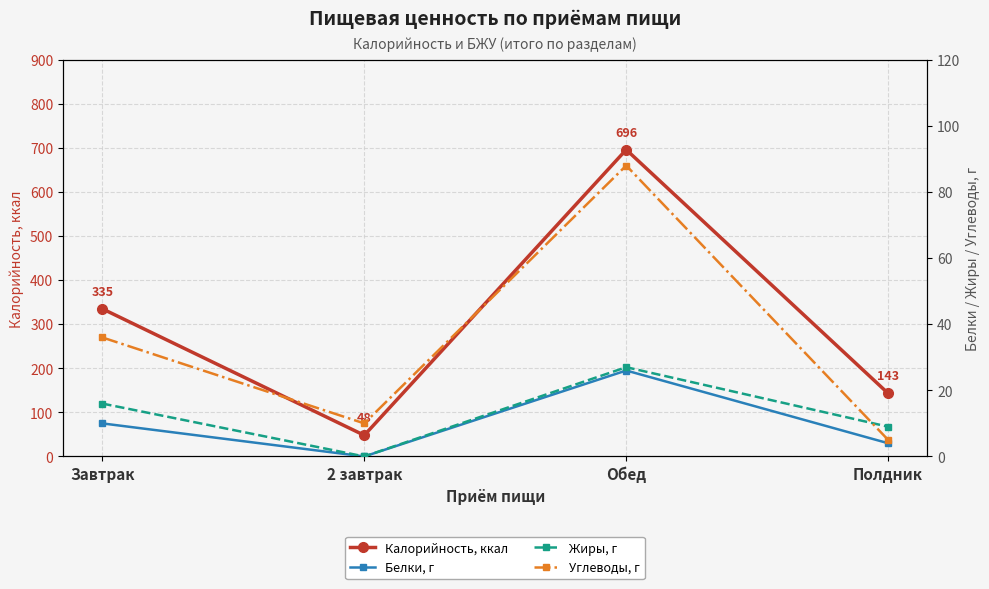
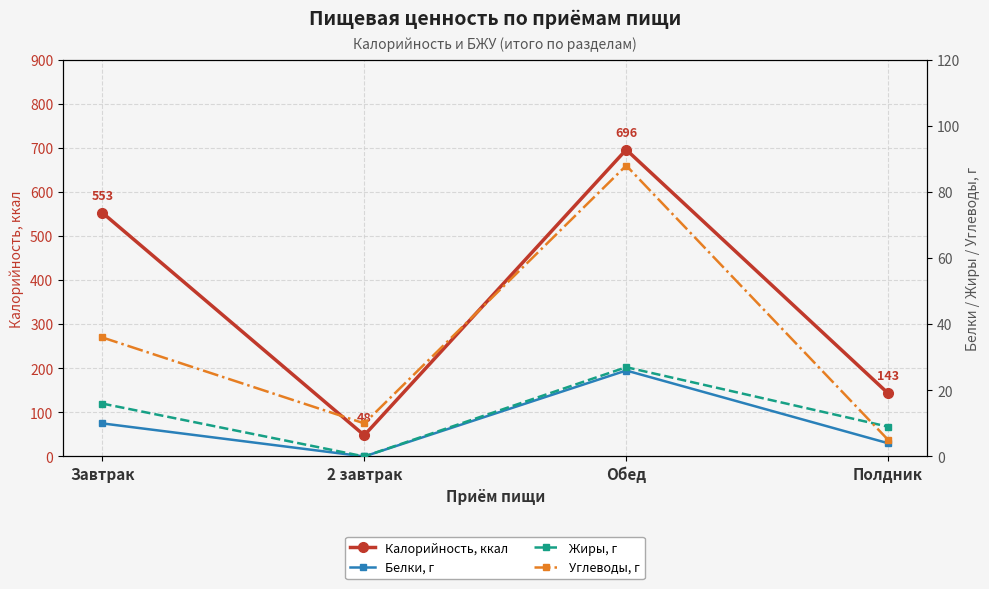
Калорийность, ккал, Завтрак: 335 -> 553
